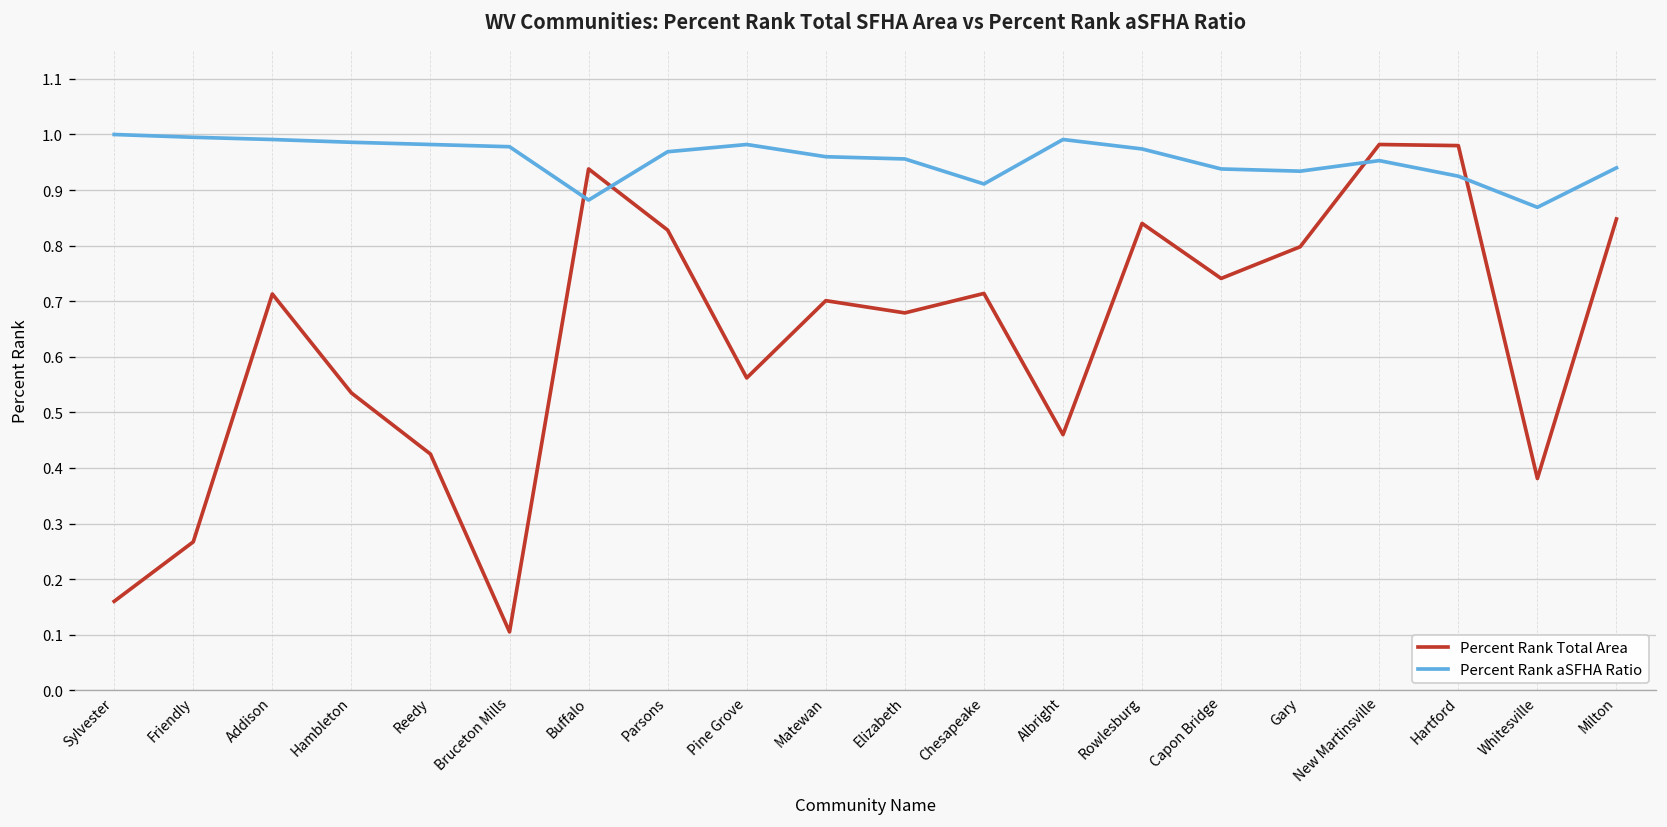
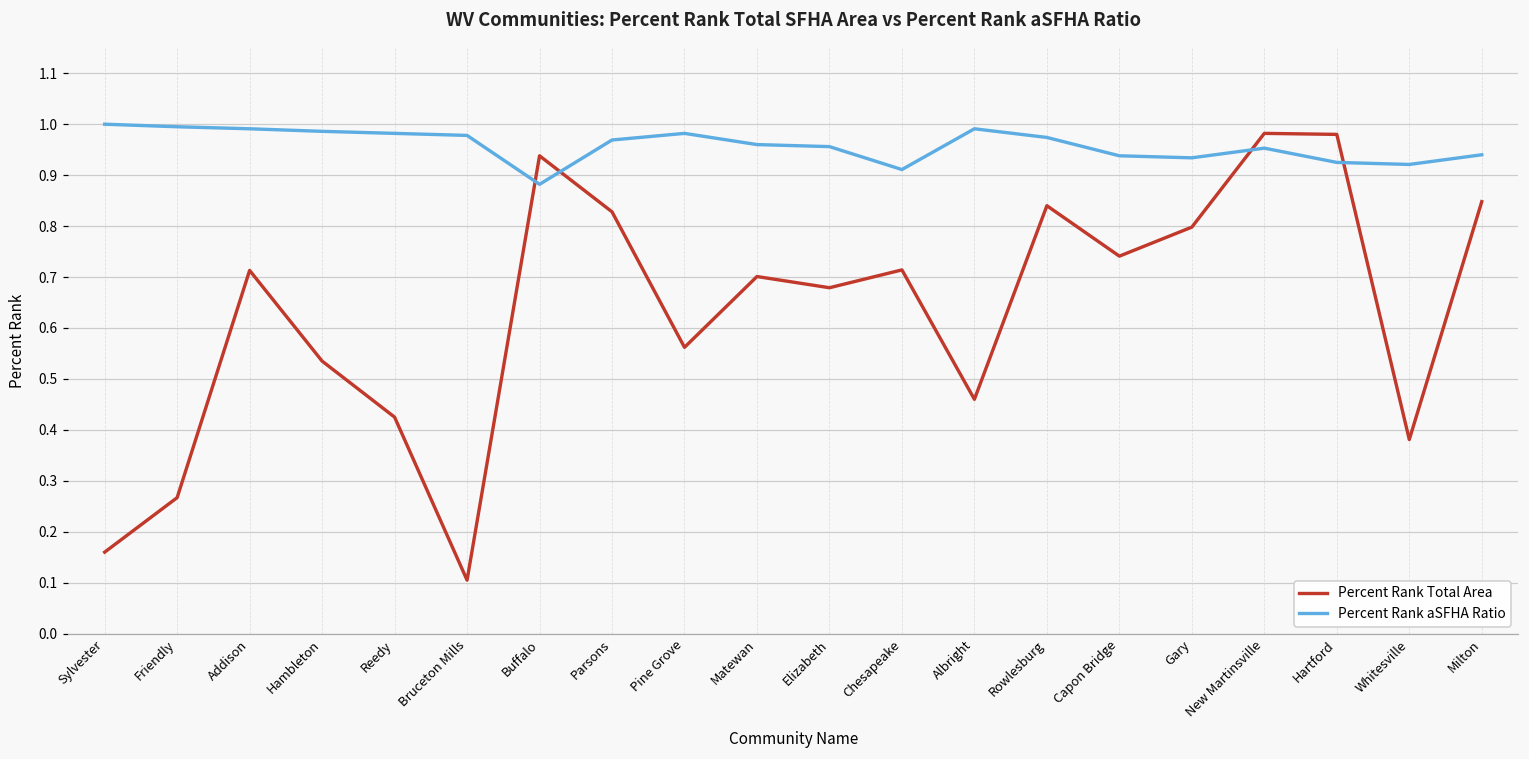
Percent Rank aSFHA Ratio, Whitesville: 0.87 -> 0.92
